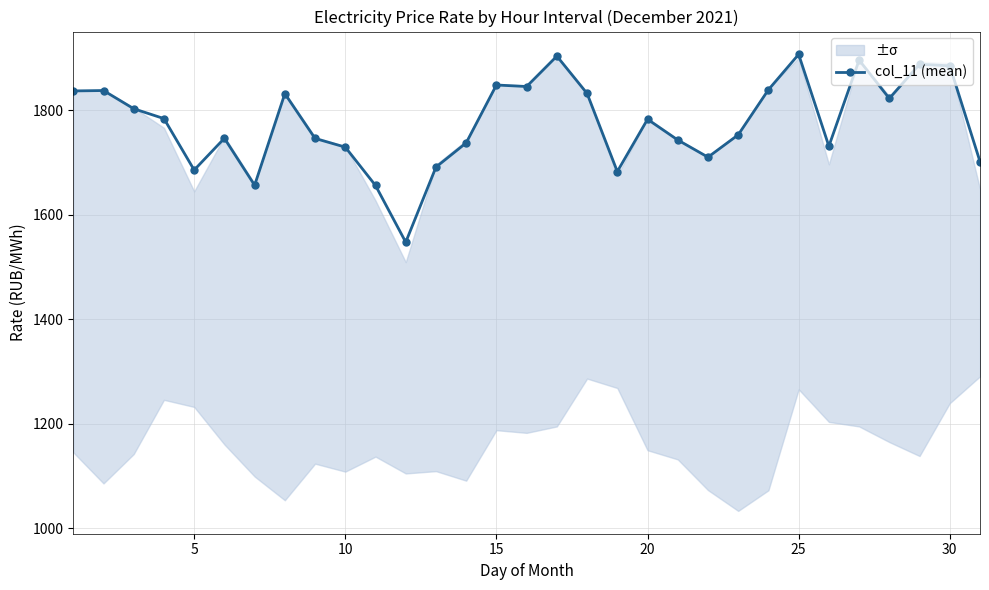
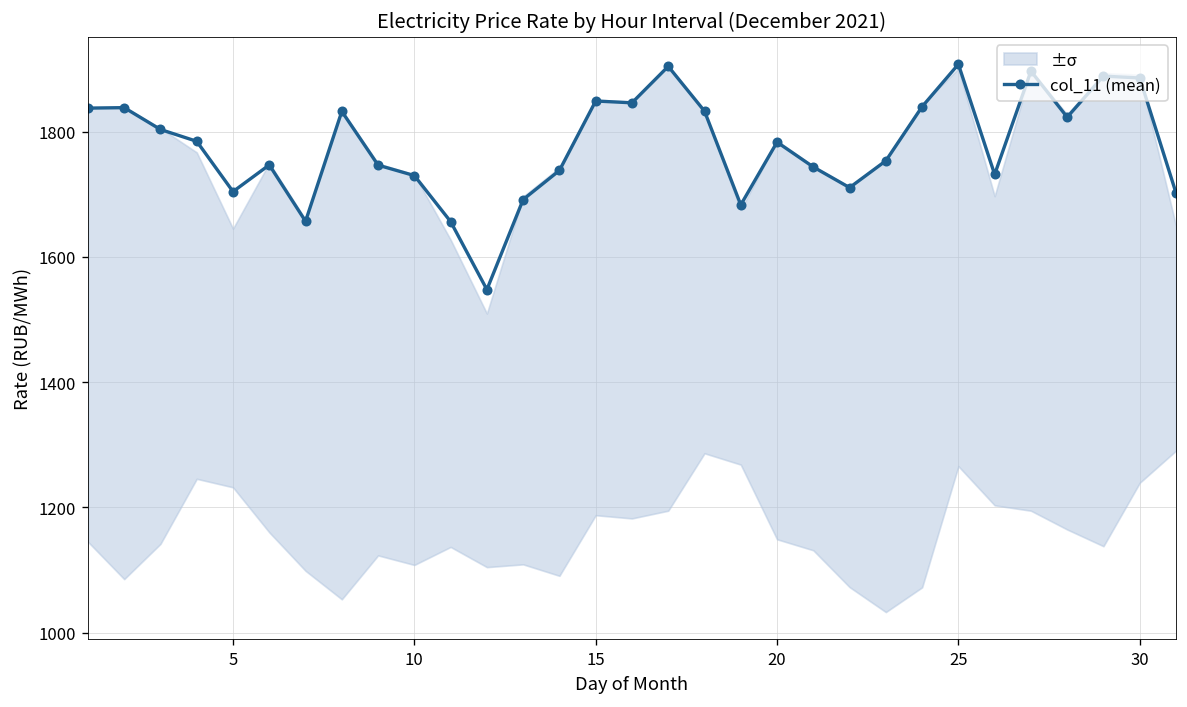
col_11 (mean), 5: 1690 -> 1700
